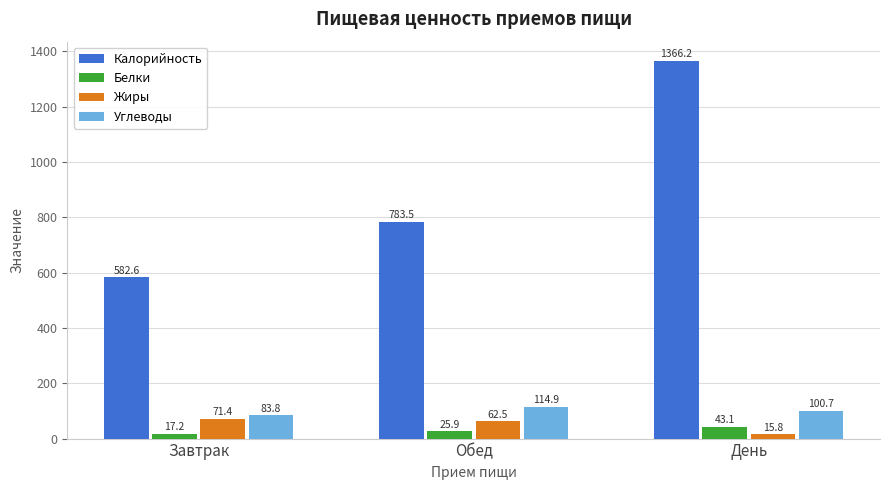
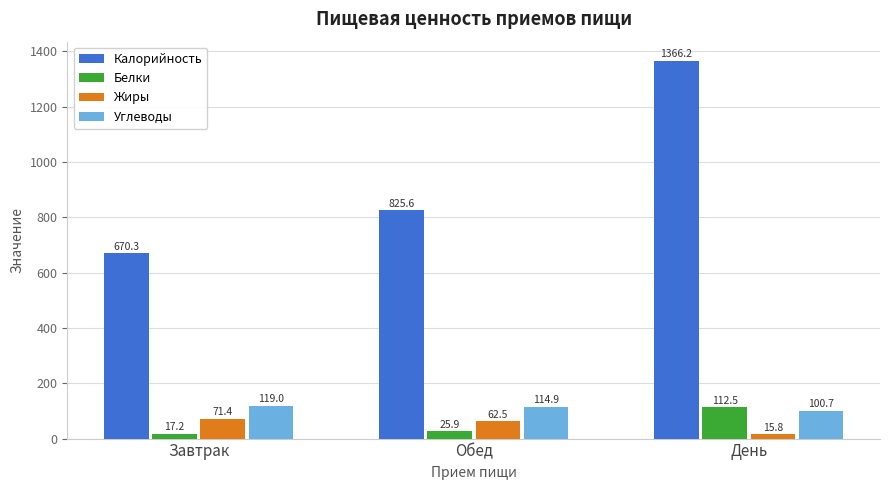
Калорийность, Завтрак: 582.6 -> 670.3
Углеводы, Завтрак: 83.8 -> 119.0
Калорийность, Обед: 783.5 -> 825.6
Белки, День: 43.1 -> 112.5
